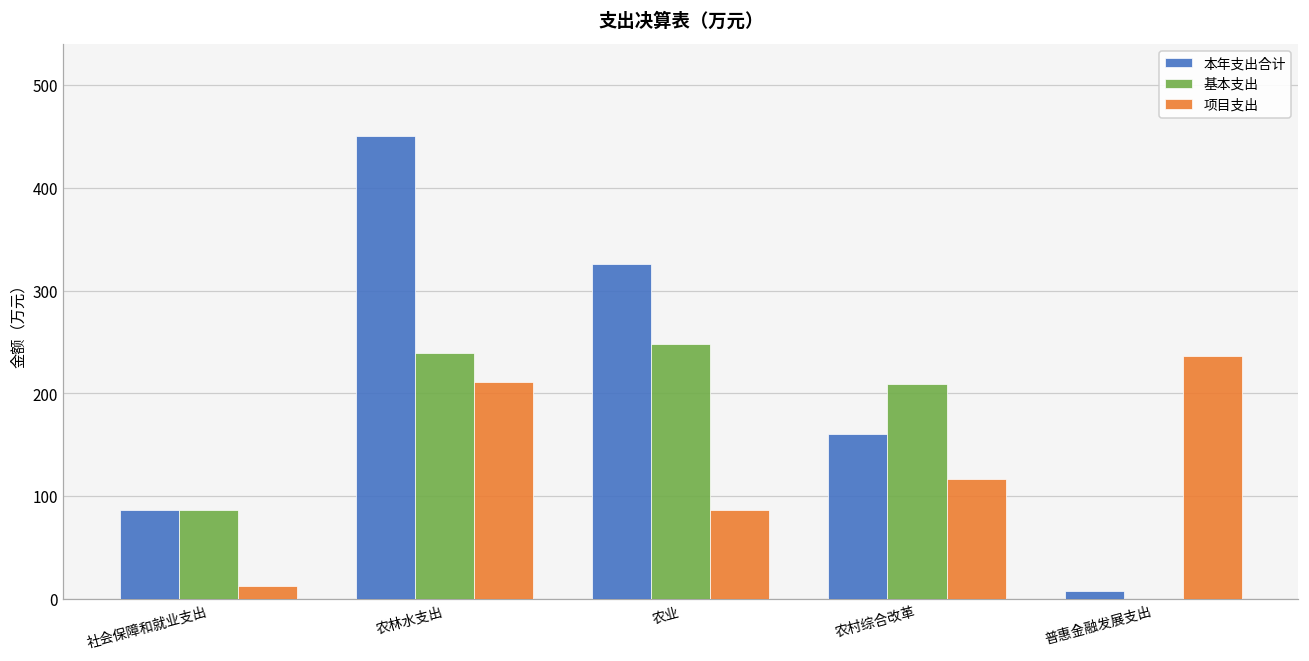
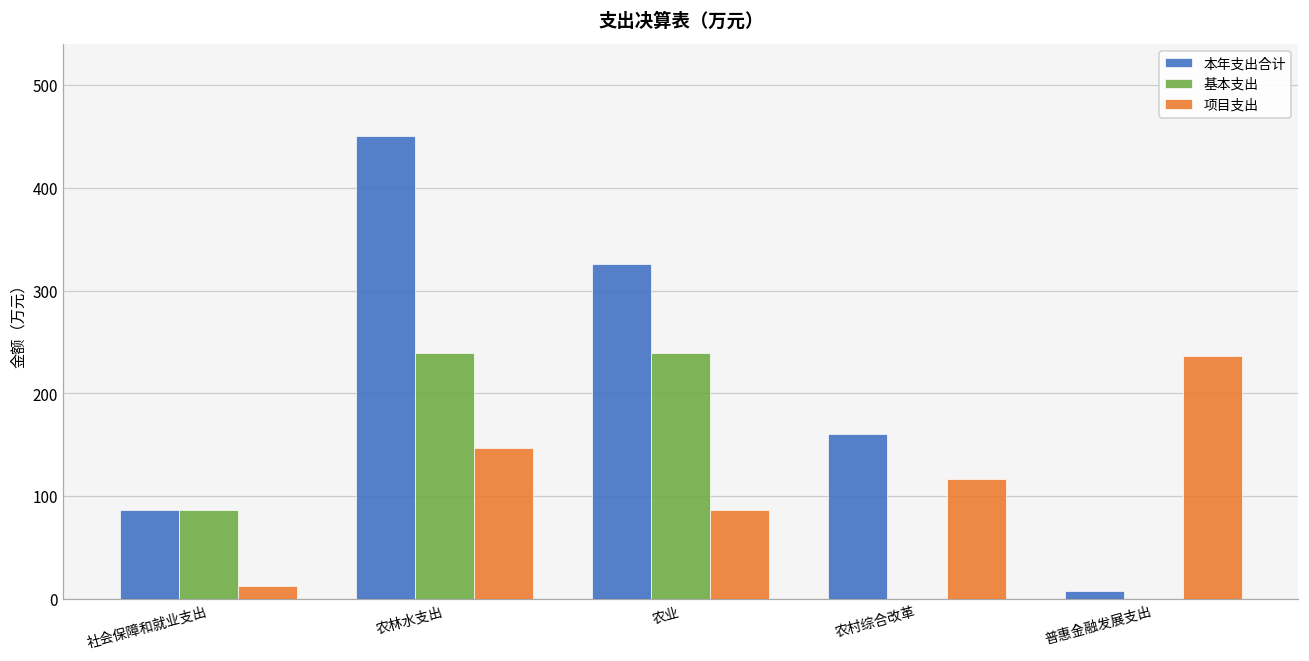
项目支出, 农林水支出: 210 -> 150
基本支出, 农业: 250 -> 240
基本支出, 农村综合改革: 210 -> 0
